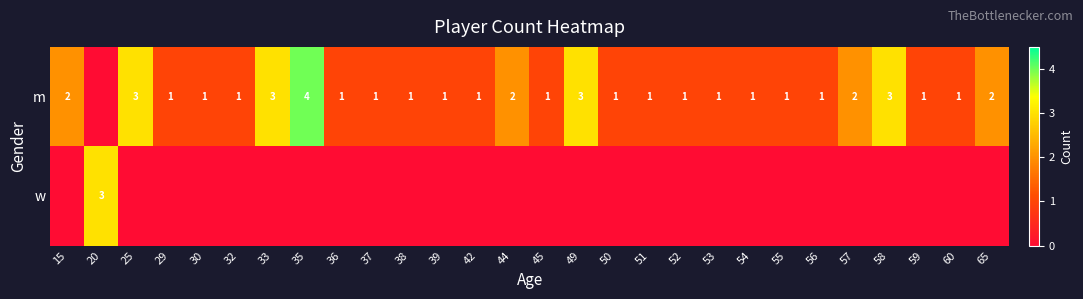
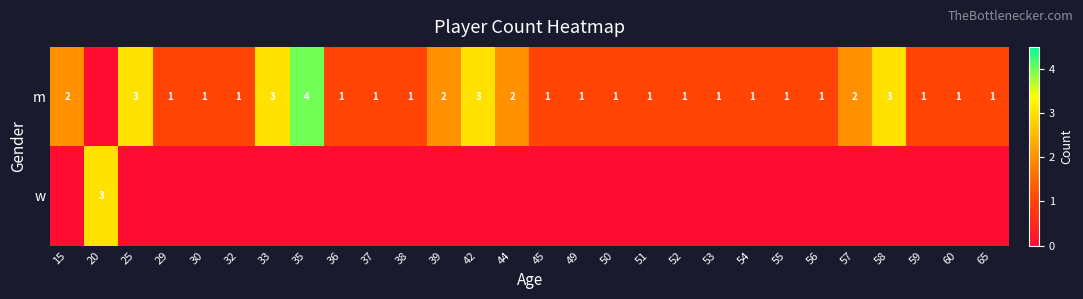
m, 39: 1 -> 2
m, 42: 1 -> 3
m, 49: 3 -> 1
m, 65: 2 -> 1
